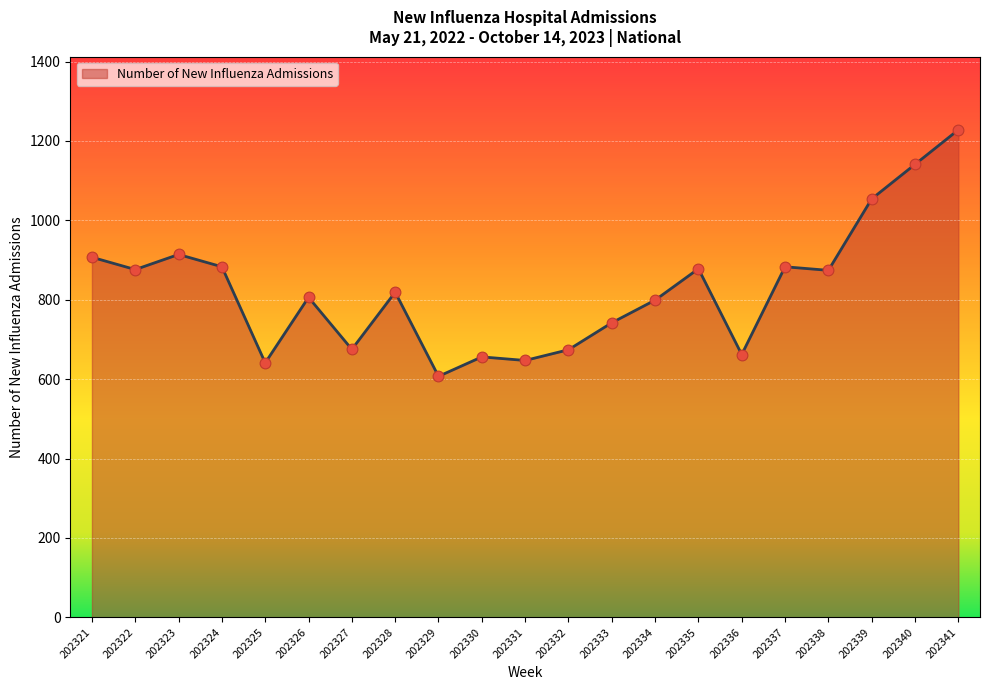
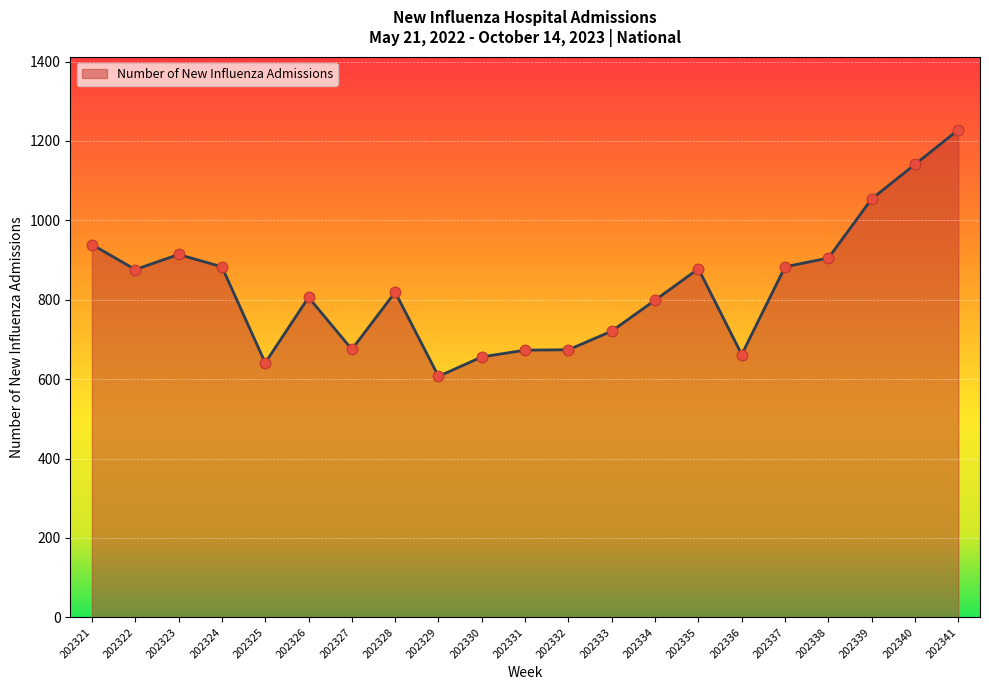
202321: 910 -> 940
202331: 650 -> 670
202333: 740 -> 720
202338: 870 -> 910
